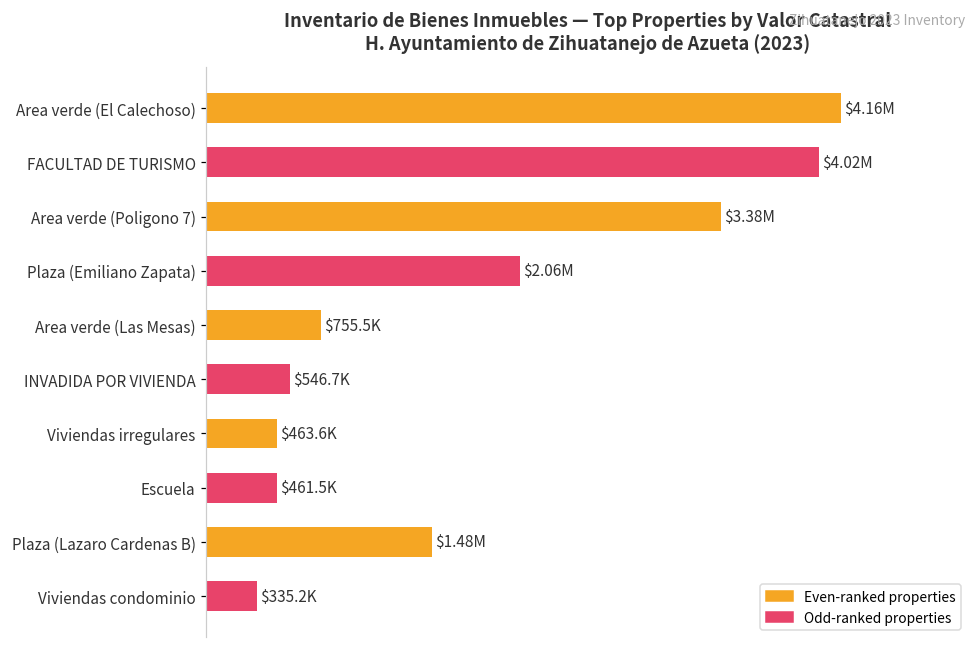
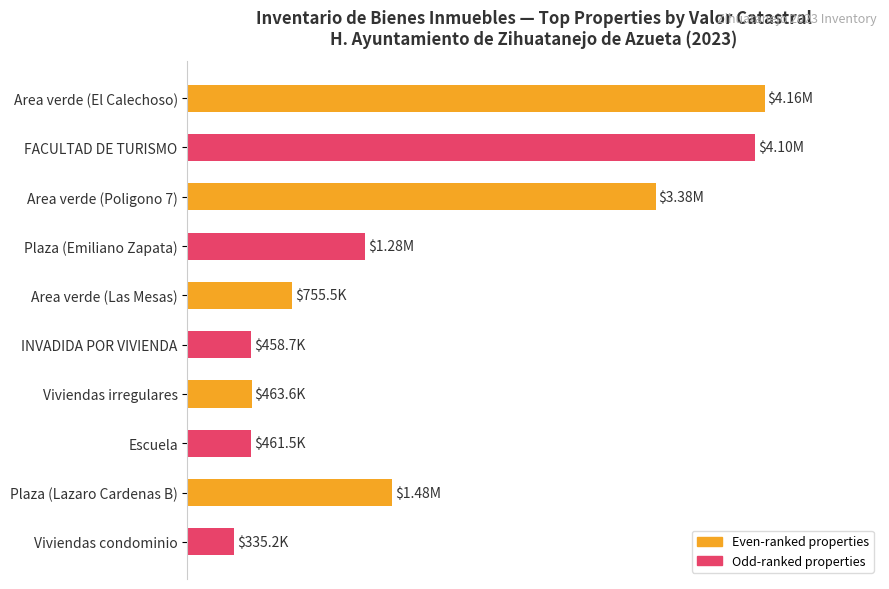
FACULTAD DE TURISMO: $4.02M -> $4.10M
Plaza (Emiliano Zapata): $2.06M -> $1.28M
INVADIDA POR VIVIENDA: $546.7K -> $458.7K
